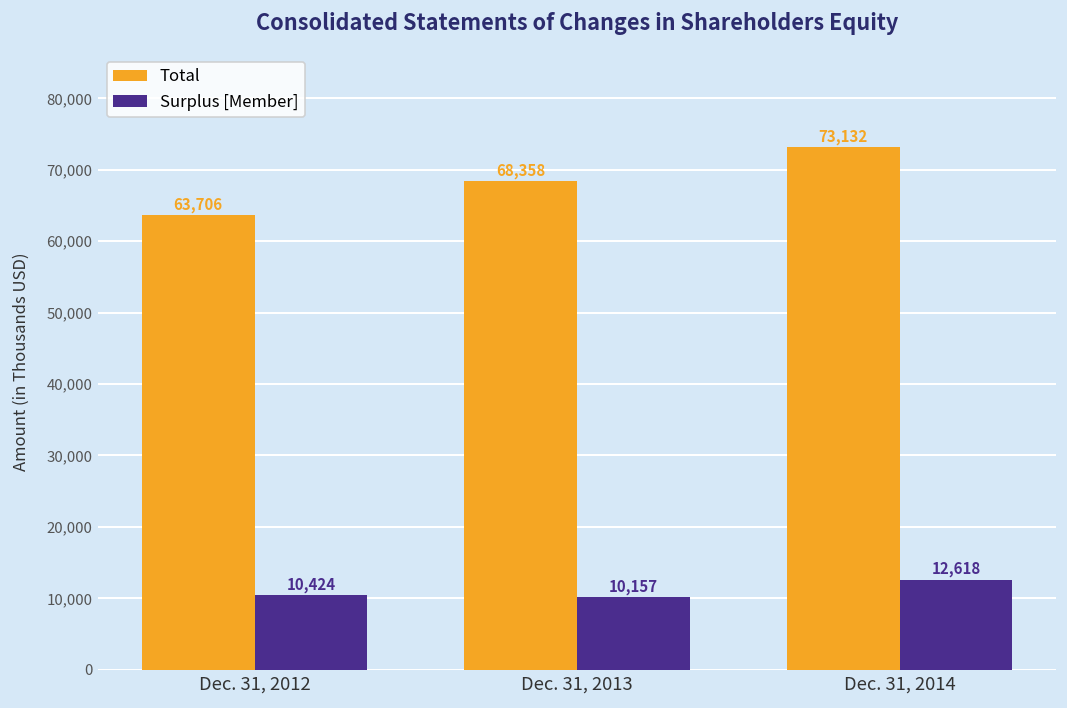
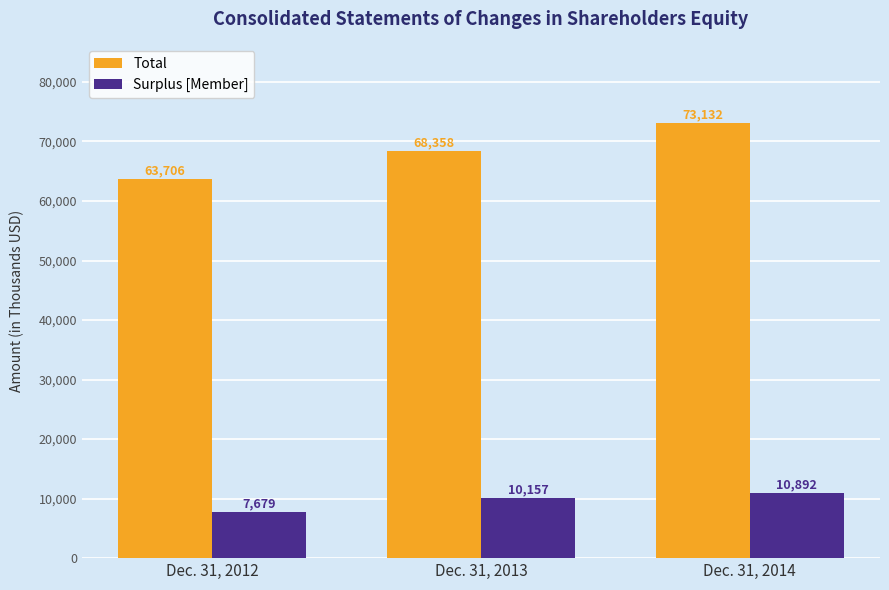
Surplus [Member], Dec. 31, 2012: 10,424 -> 7,679
Surplus [Member], Dec. 31, 2014: 12,618 -> 10,892
